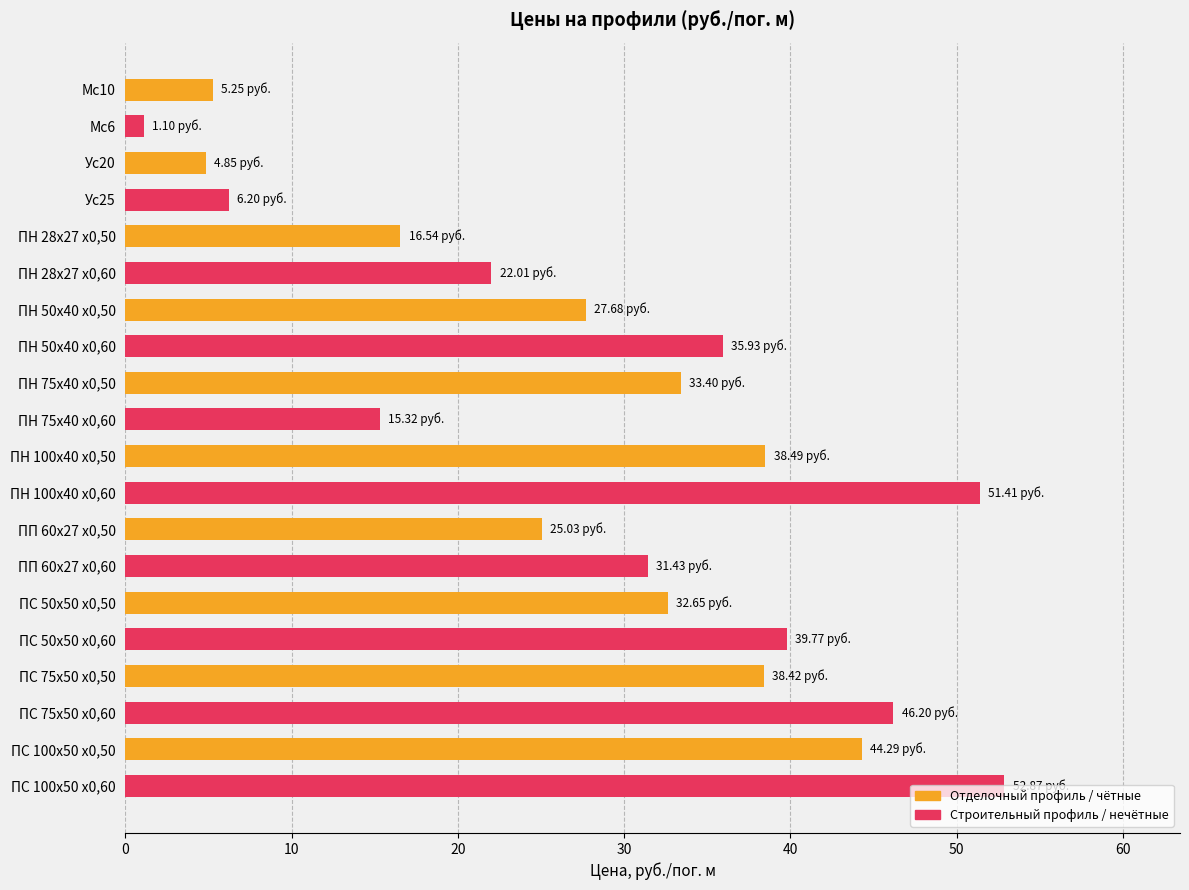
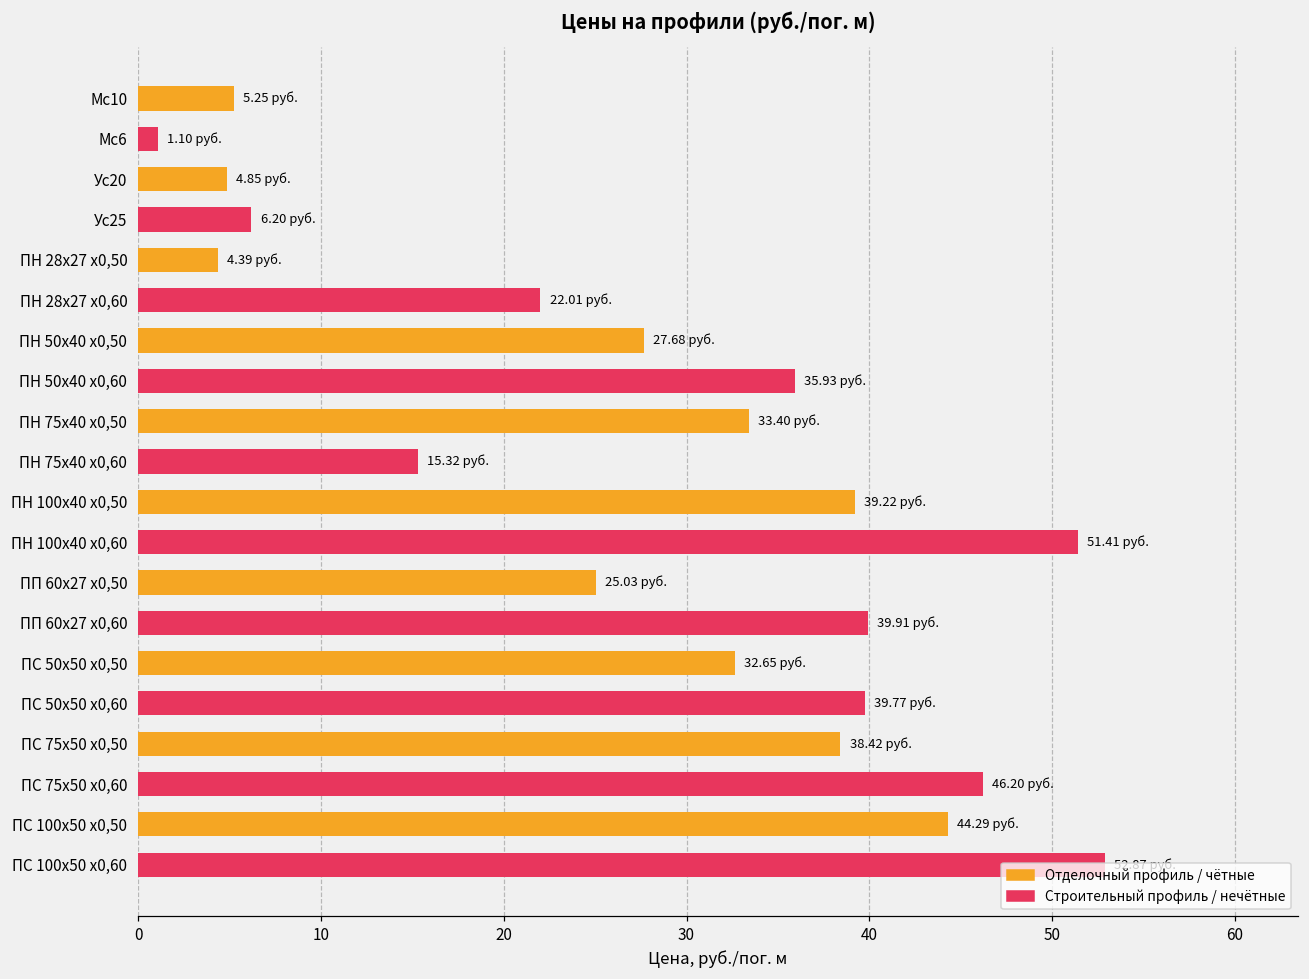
ПН 28х27 х0,50: 16.54 -> 4.39
ПН 100х40 х0,50: 38.49 -> 39.22
ПП 60х27 х0,60: 31.43 -> 39.91
